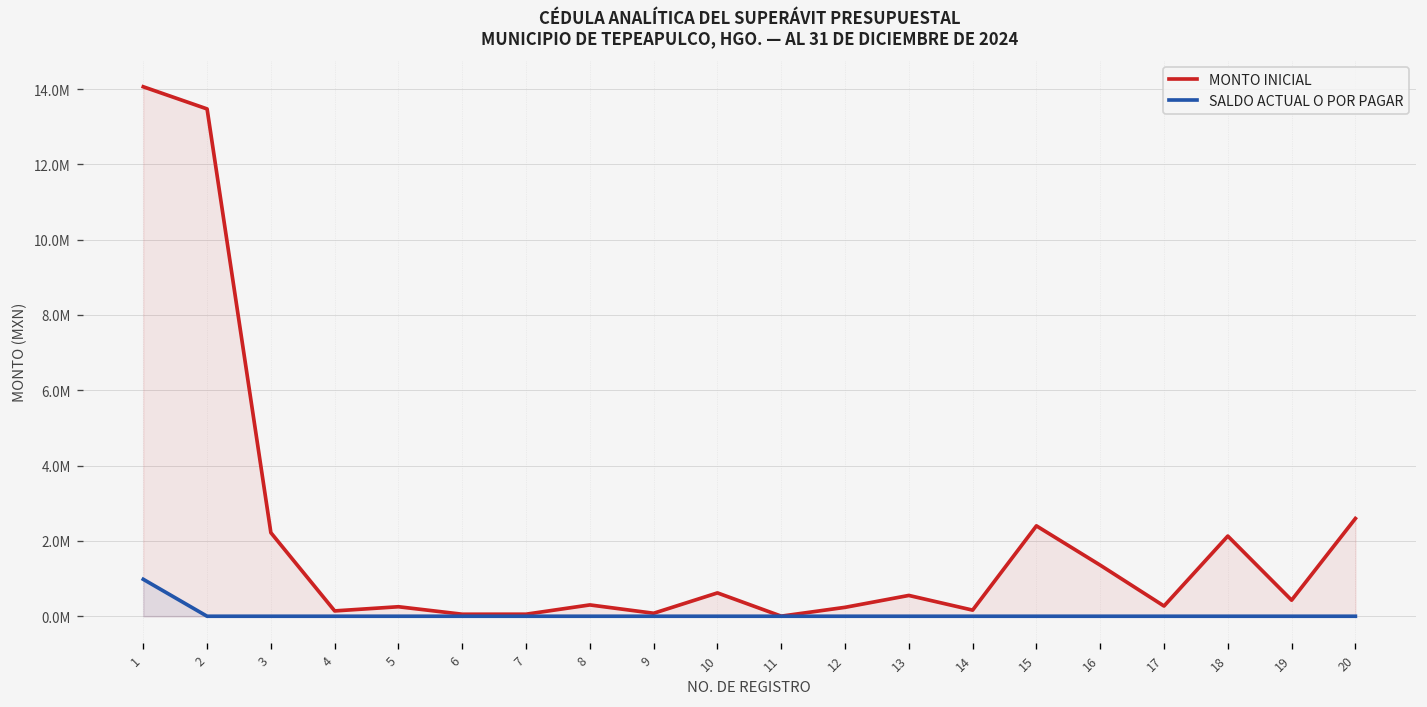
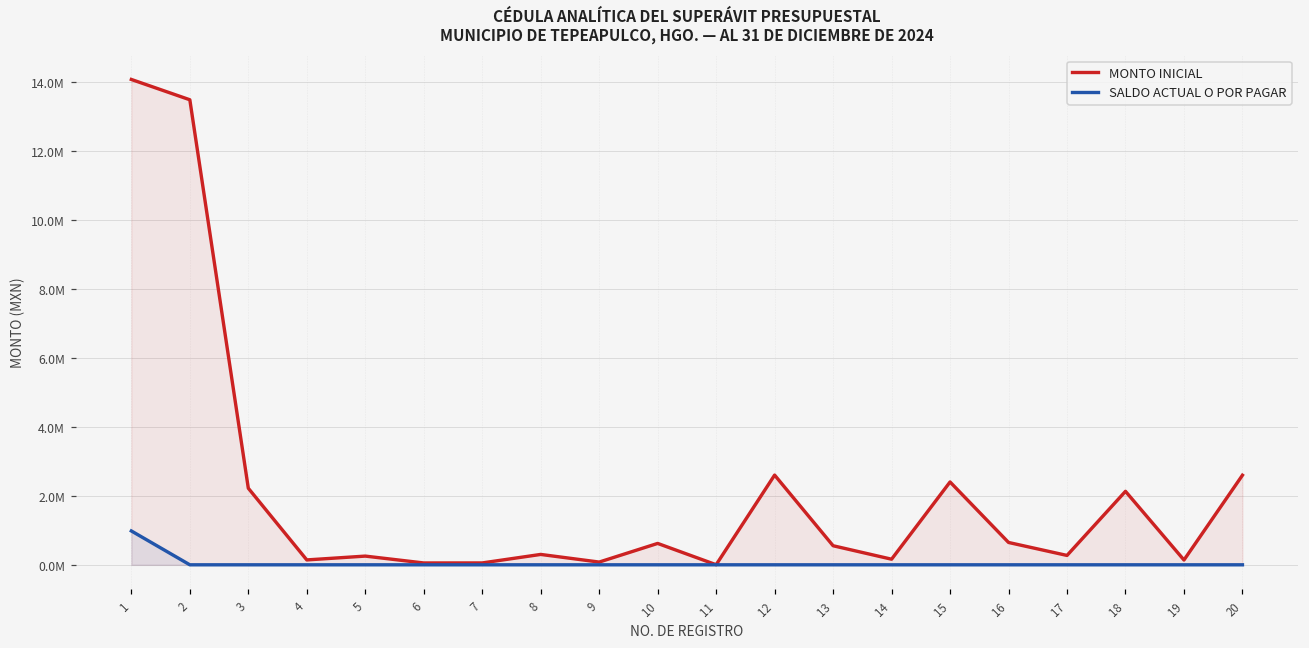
MONTO INICIAL, 12: 200000 -> 2600000
MONTO INICIAL, 16: 1400000 -> 600000
MONTO INICIAL, 19: 400000 -> 100000
